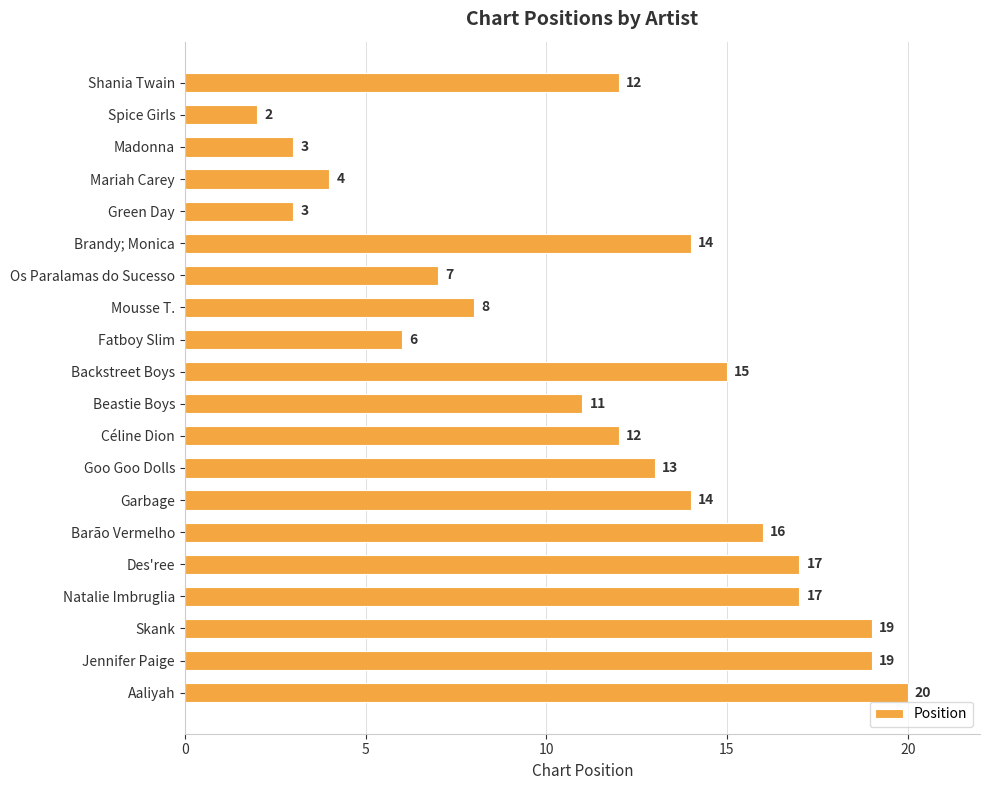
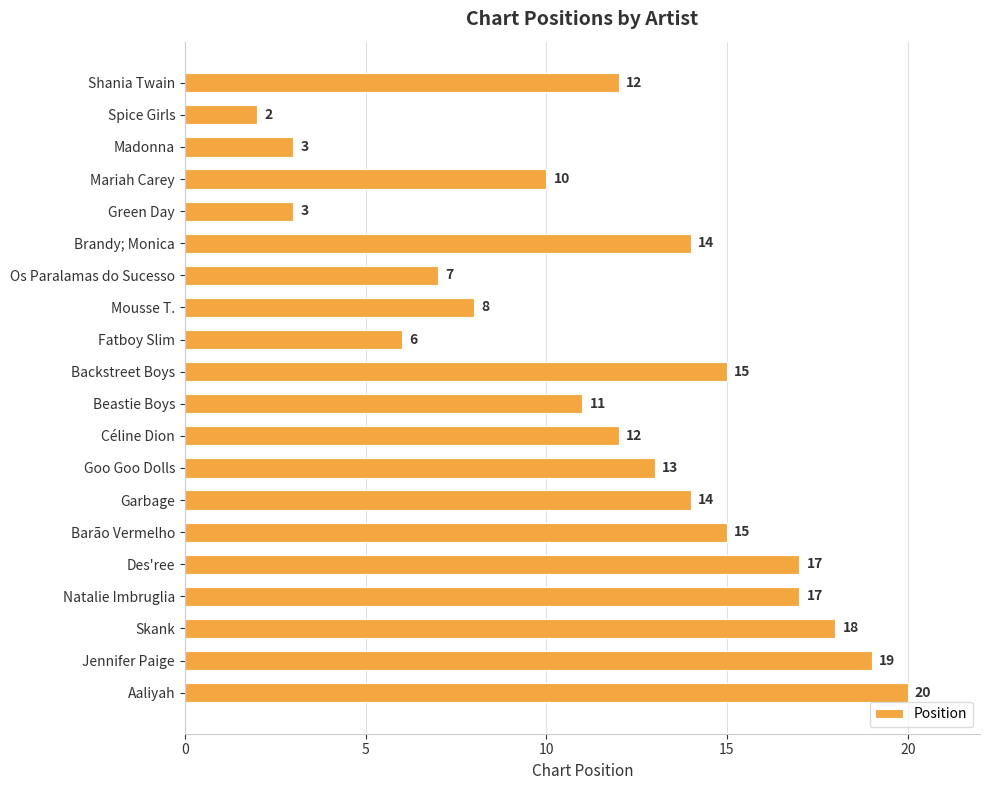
Mariah Carey: 4 -> 10
Barão Vermelho: 16 -> 15
Skank: 19 -> 18
